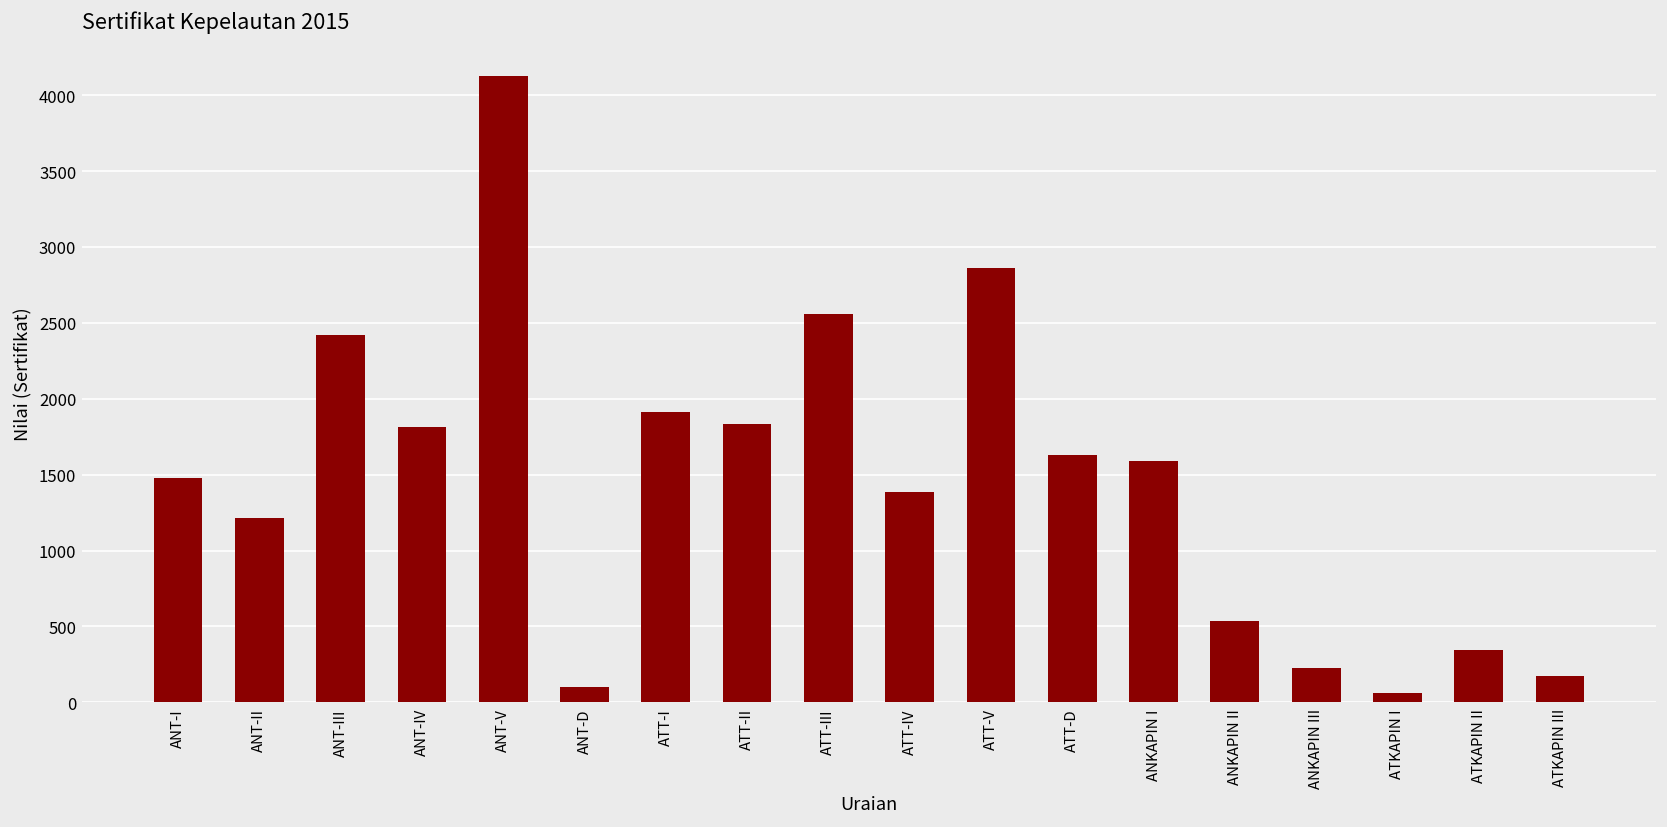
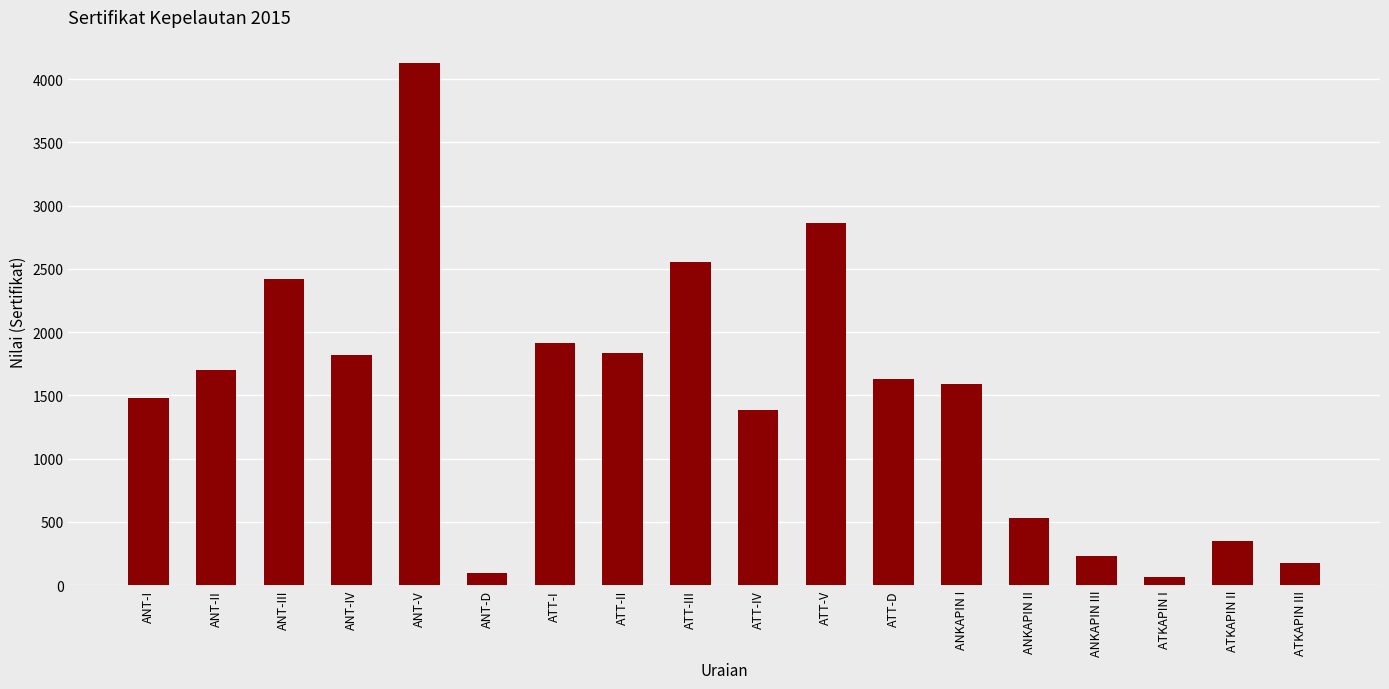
ANT-II: 1220 -> 1700
